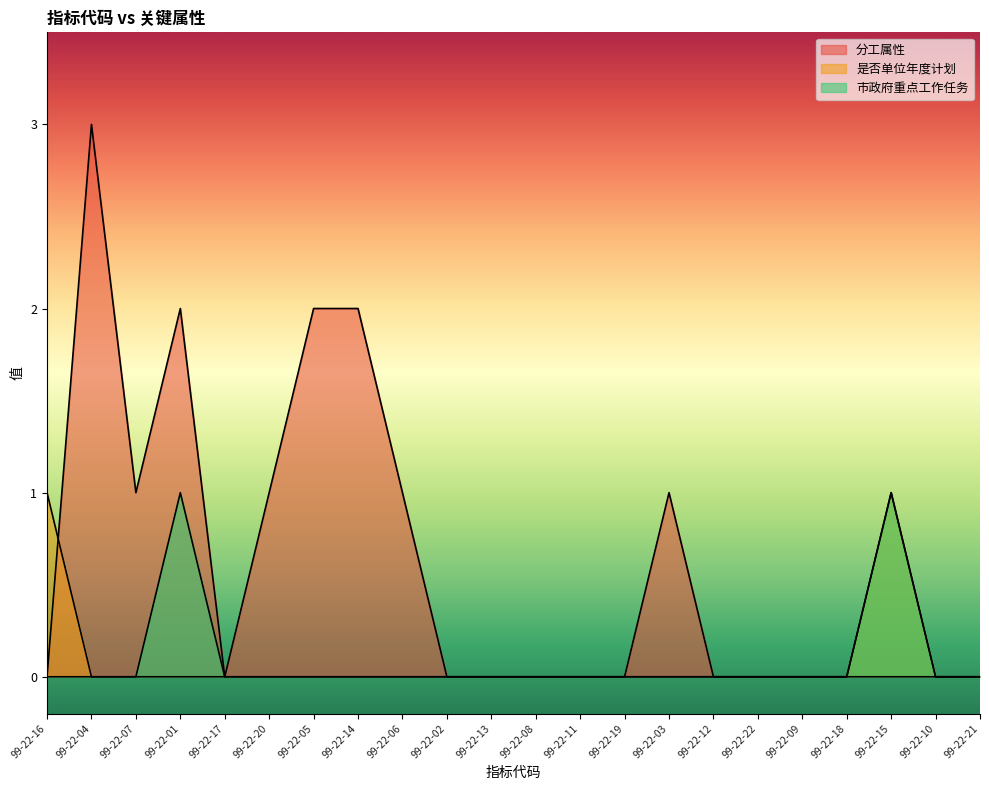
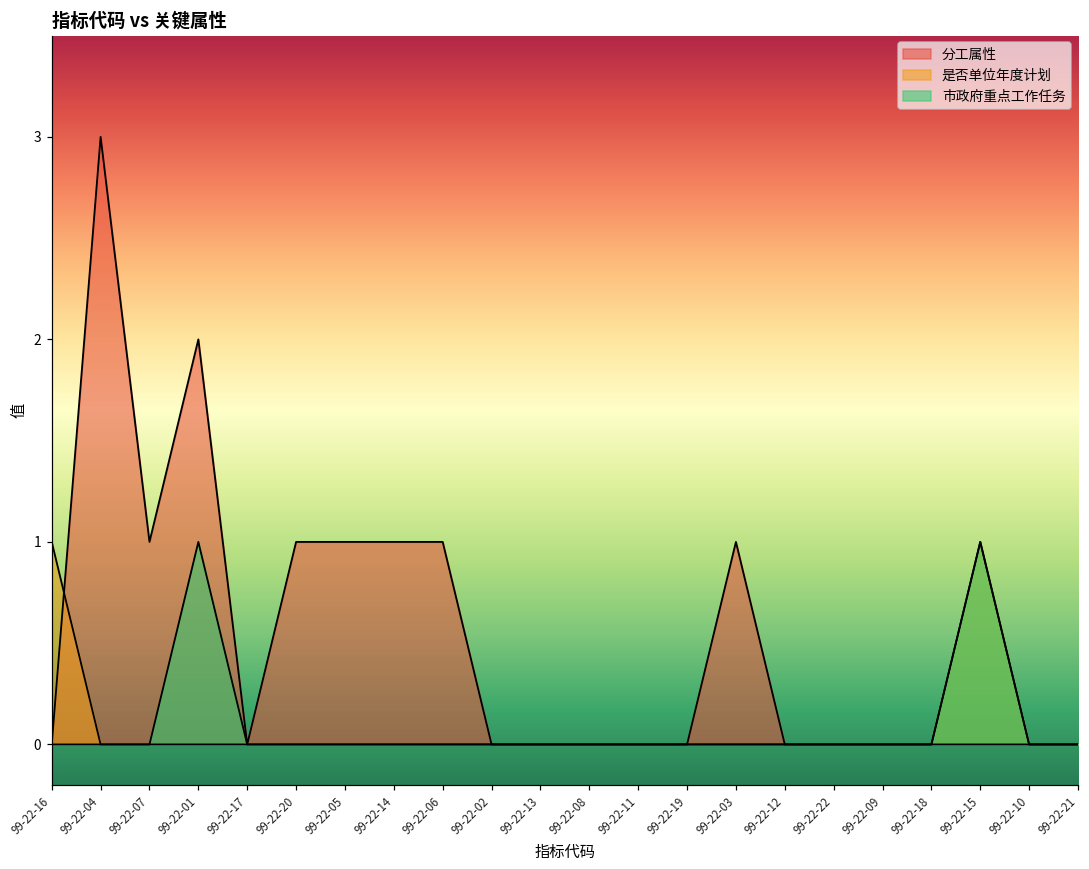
分工属性, 99-22-05: 2 -> 1
分工属性, 99-22-14: 2 -> 1
